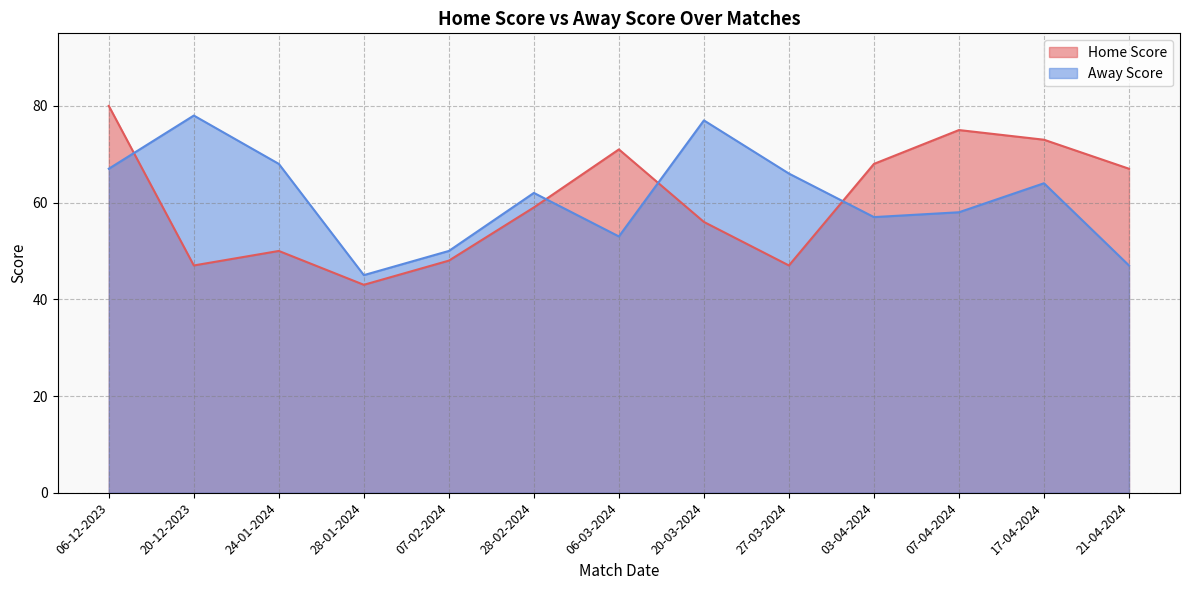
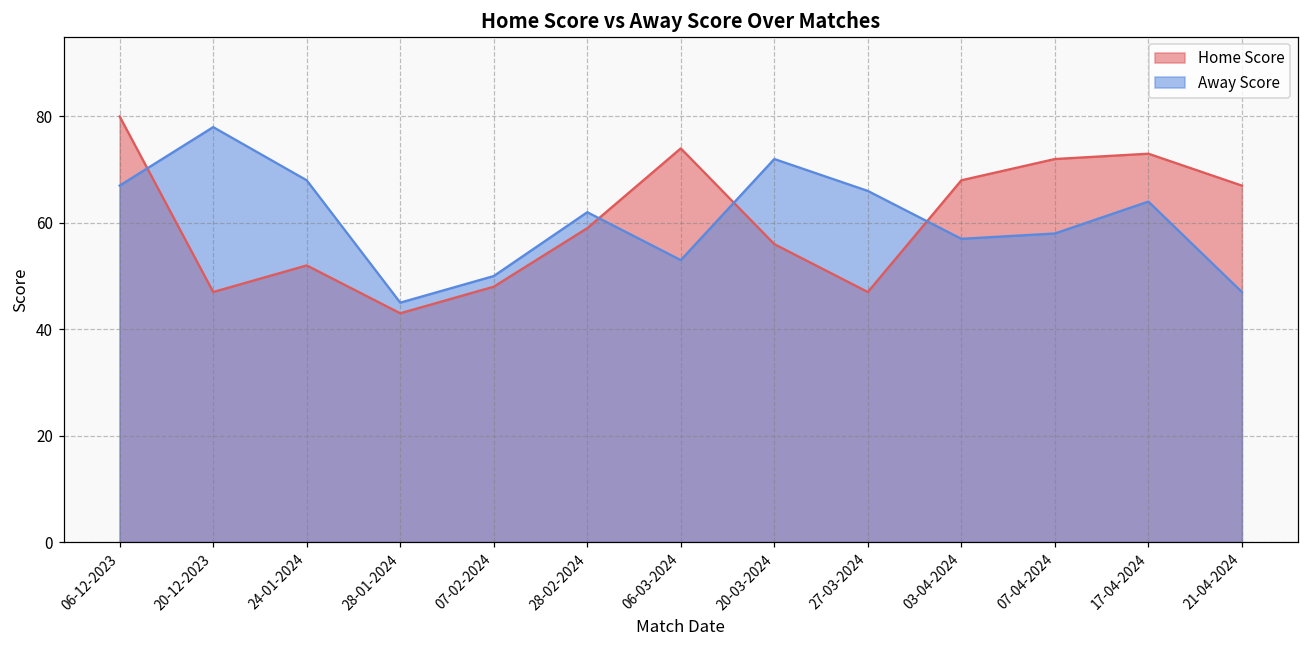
Home Score, 24-01-2024: 50 -> 52
Home Score, 06-03-2024: 71 -> 74
Away Score, 20-03-2024: 77 -> 72
Home Score, 07-04-2024: 75 -> 72
